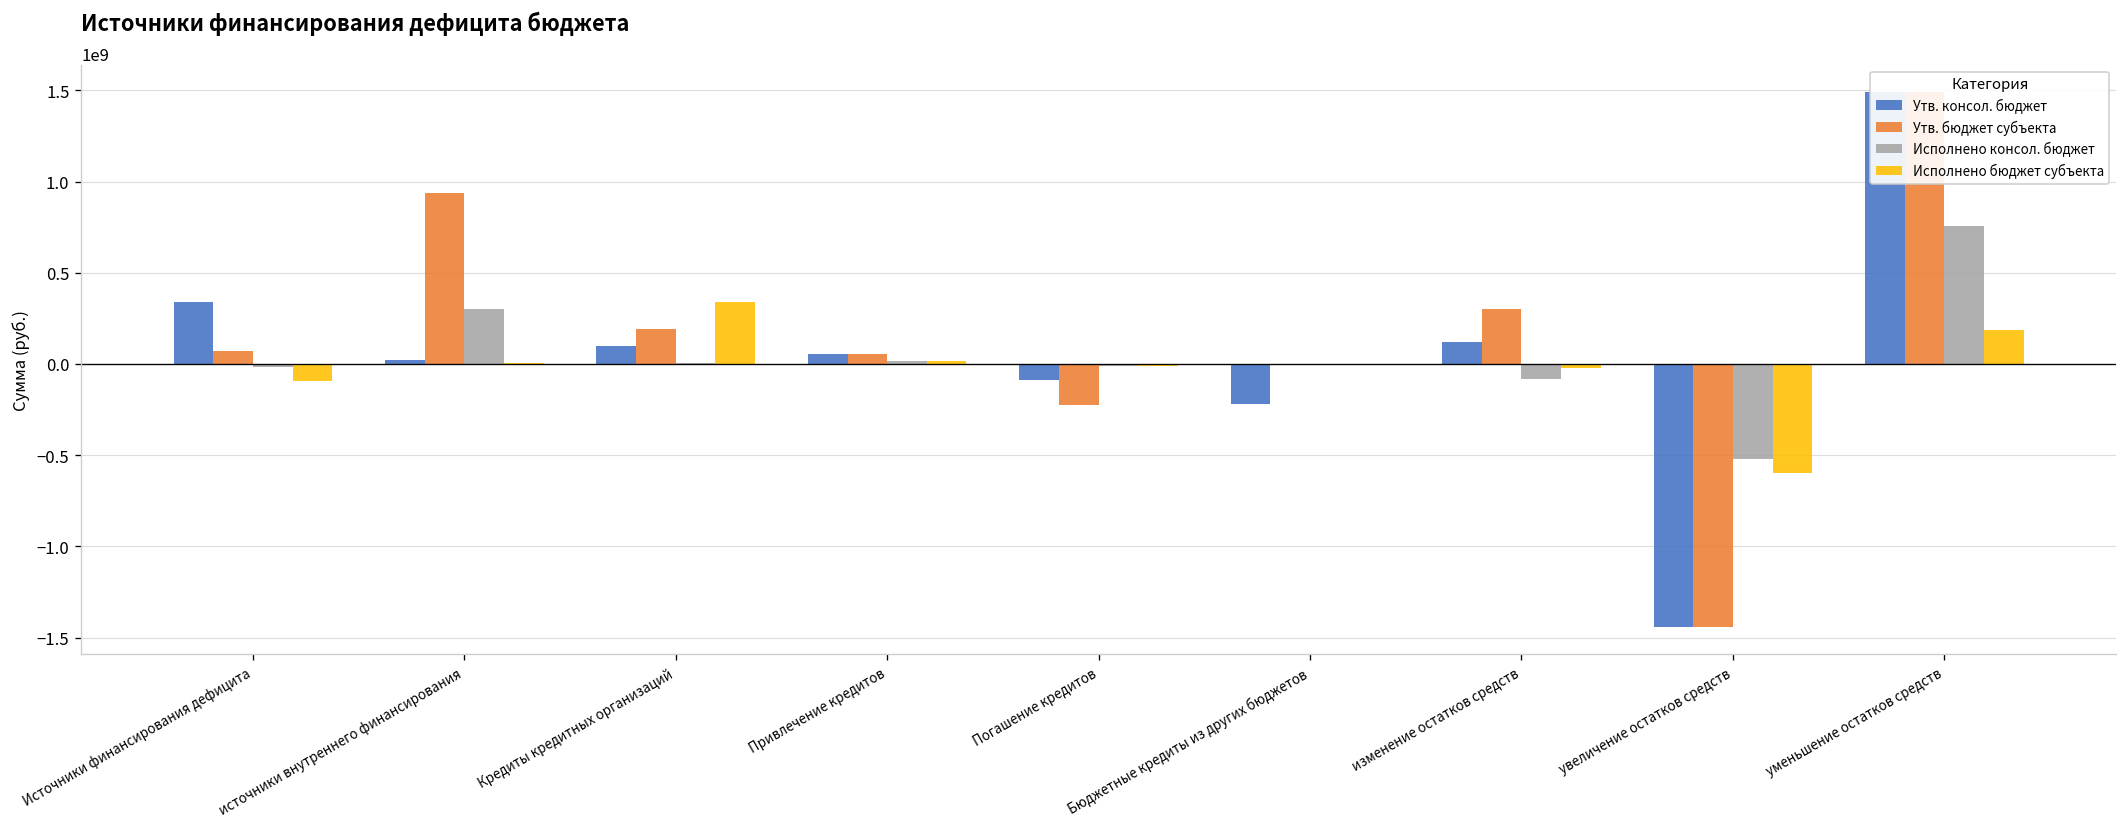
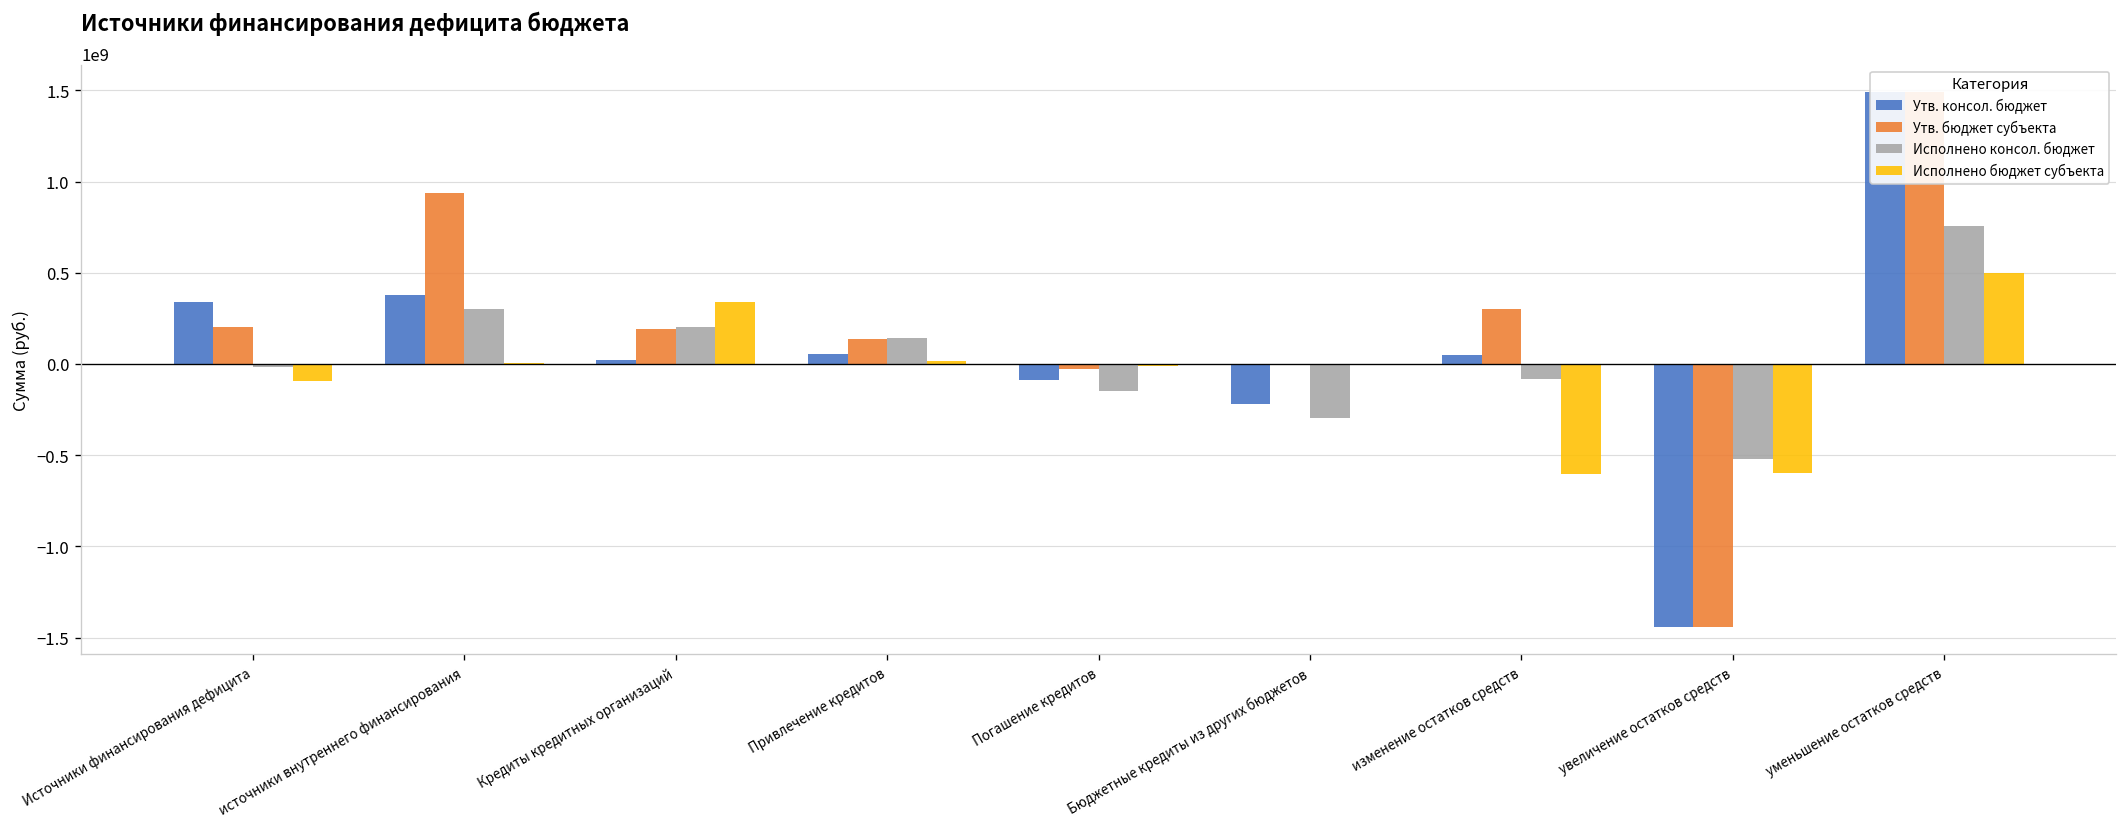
Утв. бюджет субъекта, Источники финансирования дефицита: 70000000 -> 200000000
Утв. консол. бюджет, источники внутреннего финансирования: 20000000 -> 380000000
Утв. консол. бюджет, Кредиты кредитных организаций: 100000000 -> 20000000
Исполнено консол. бюджет, Кредиты кредитных организаций: 10000000 -> 200000000
Утв. бюджет субъекта, Привлечение кредитов: 50000000 -> 140000000
Исполнено консол. бюджет, Привлечение кредитов: 20000000 -> 140000000
Утв. бюджет субъекта, Погашение кредитов: -220000000 -> -30000000
Исполнено консол. бюджет, Погашение кредитов: -10000000 -> -150000000
Исполнено консол. бюджет, Бюджетные кредиты из других бюджетов: 0 -> -300000000
Утв. консол. бюджет, изменение остатков средств: 120000000 -> 50000000
Исполнено бюджет субъекта, изменение остатков средств: -20000000 -> -600000000
Исполнено бюджет субъекта, уменьшение остатков средств: 190000000 -> 500000000
